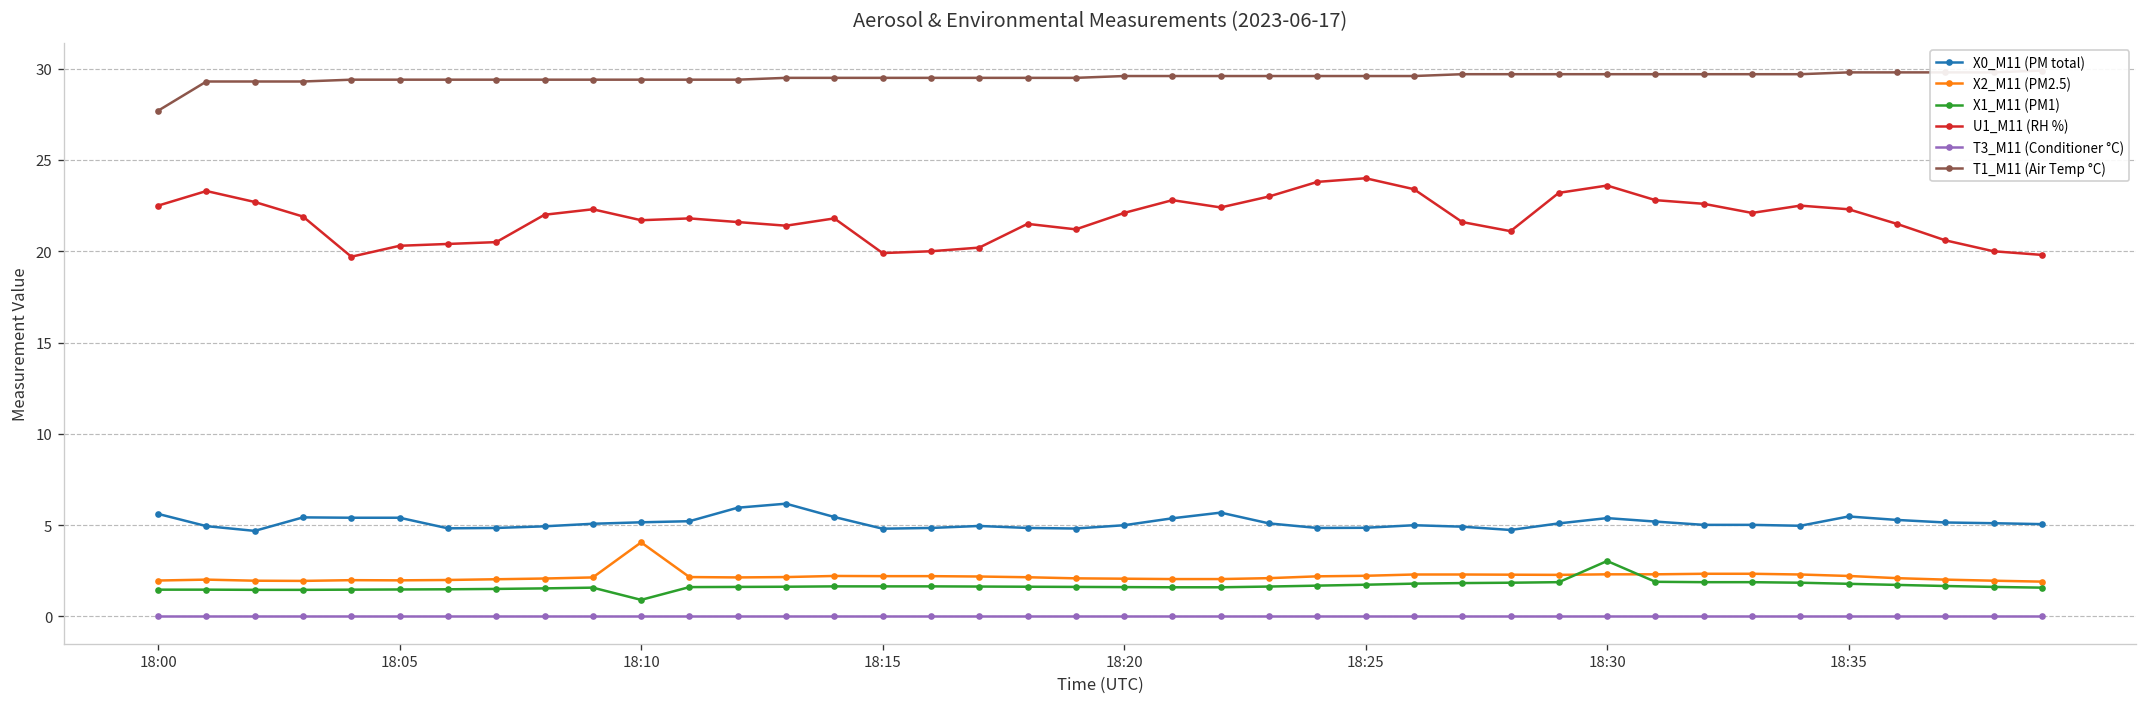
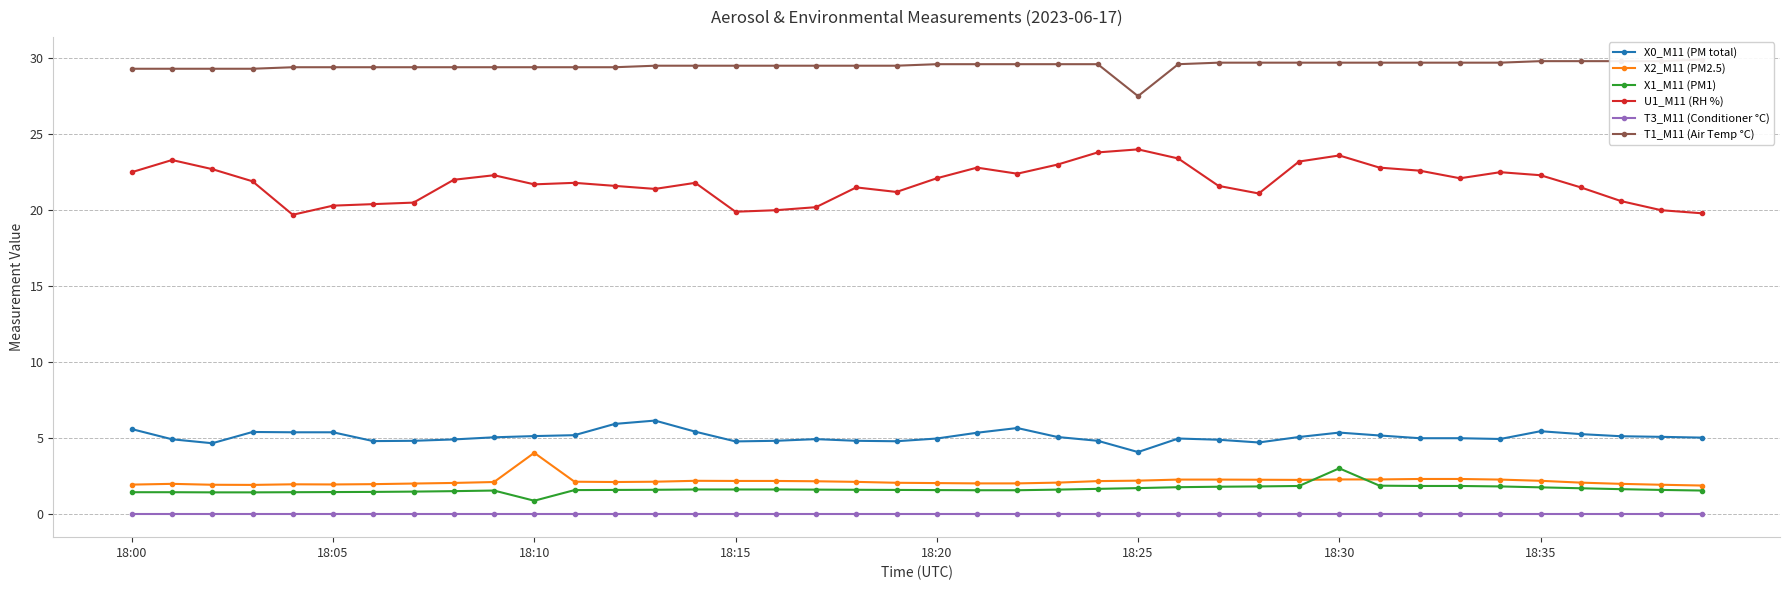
T1_M11 (Air Temp °C), 18:00: 27.7 -> 29.3
X0_M11 (PM total), 18:25: 4.9 -> 4.1
T1_M11 (Air Temp °C), 18:25: 29.6 -> 27.5
